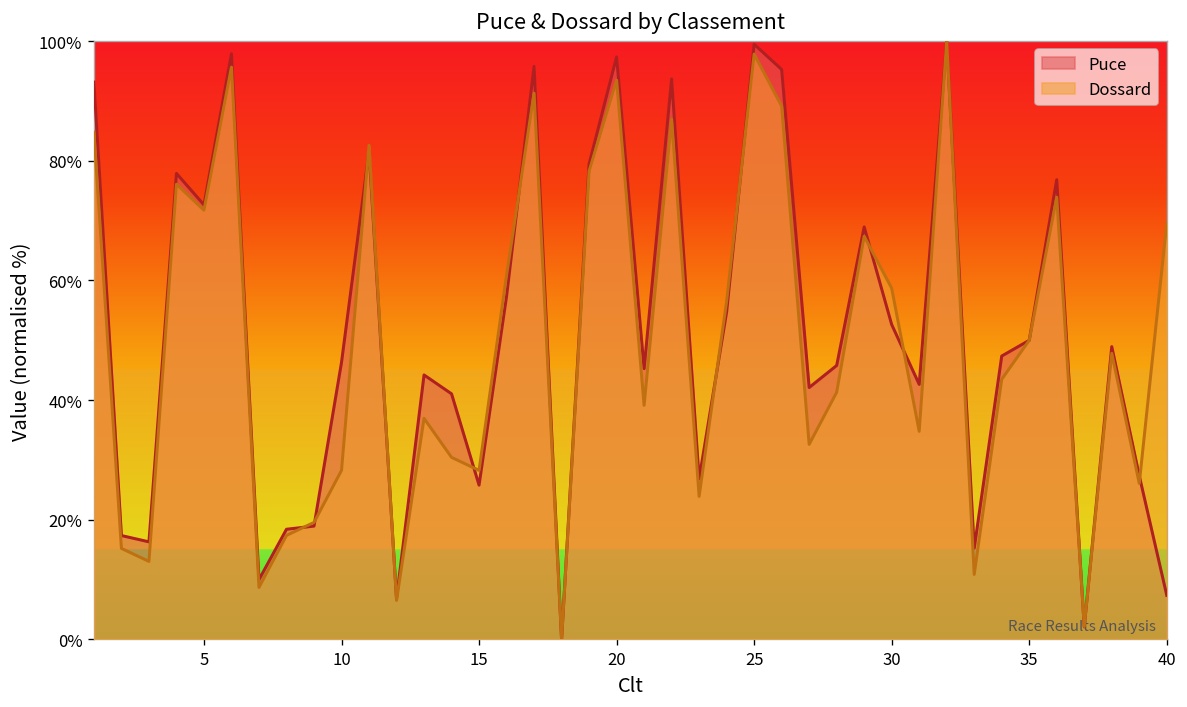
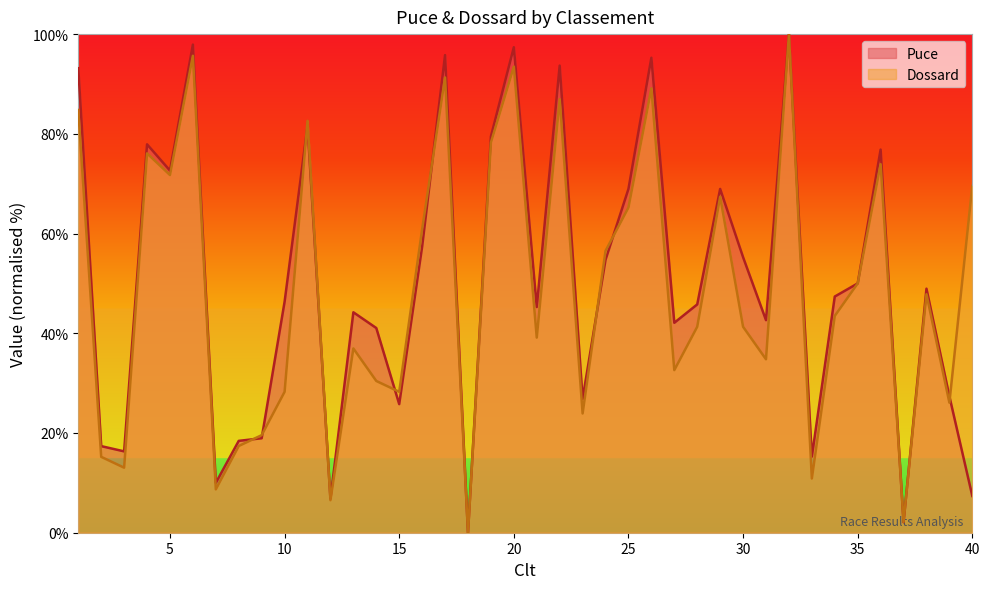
Puce, 25: 99% -> 69%
Dossard, 25: 98% -> 65%
Puce, 30: 53% -> 55%
Dossard, 30: 59% -> 41%
